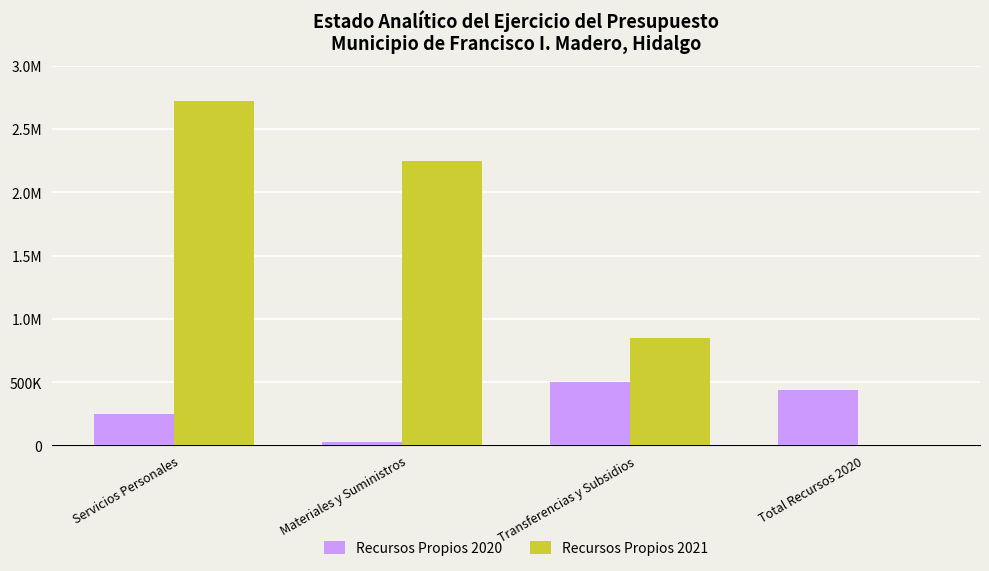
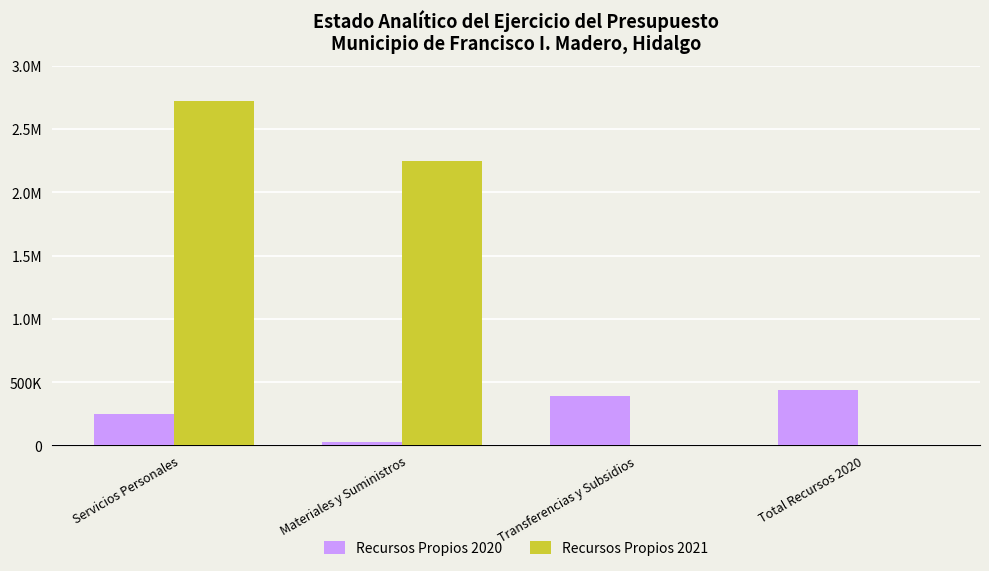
Recursos Propios 2020, Transferencias y Subsidios: 500000 -> 390000
Recursos Propios 2021, Transferencias y Subsidios: 850000 -> 0
